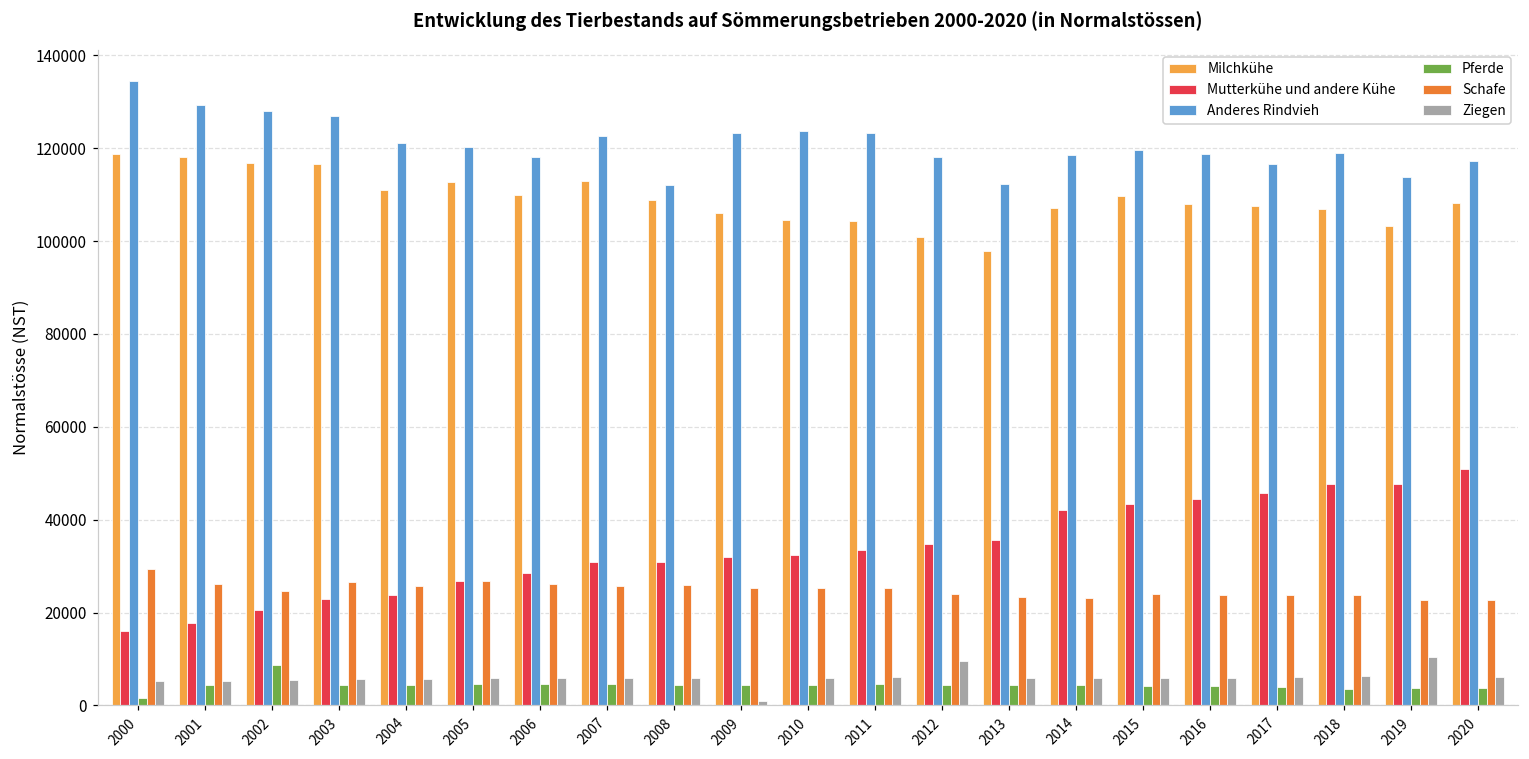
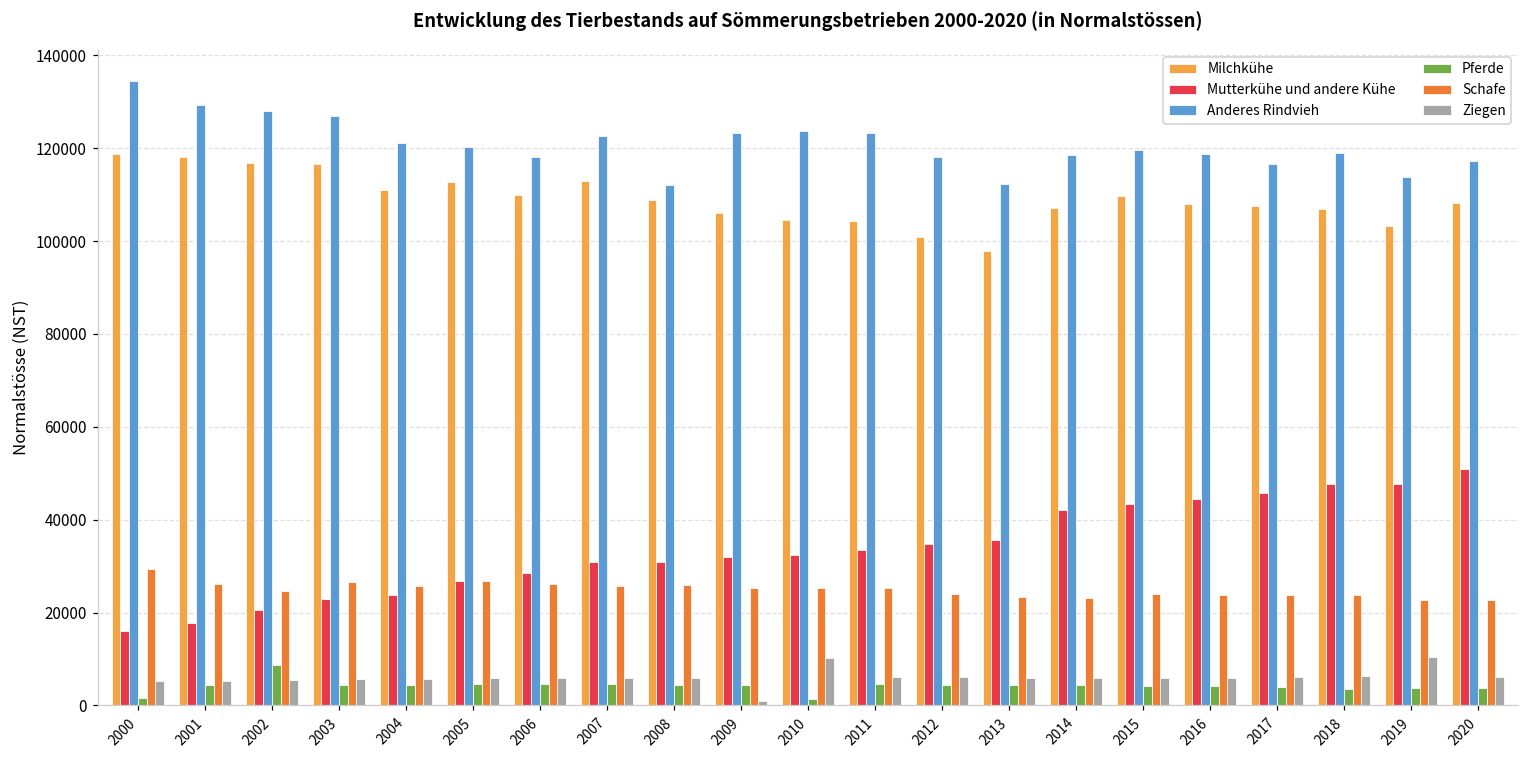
Pferde, 2010: 4000 -> 1000
Ziegen, 2010: 6000 -> 10000
Ziegen, 2012: 10000 -> 6000
